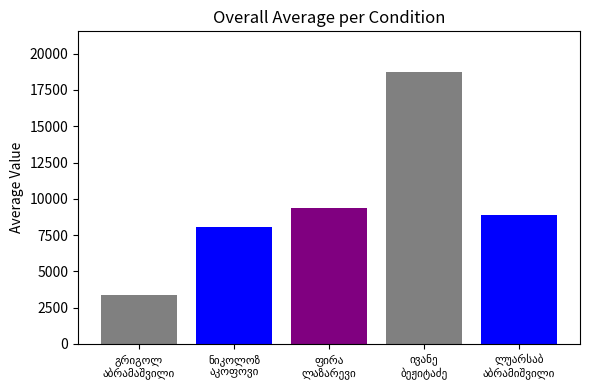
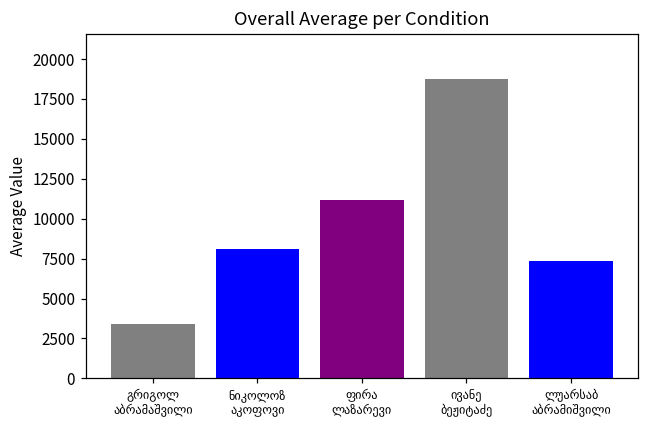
ფირა ლაზარევი: 9400 -> 11200
ლუარსაბ აბრამიშვილი: 8900 -> 7400
